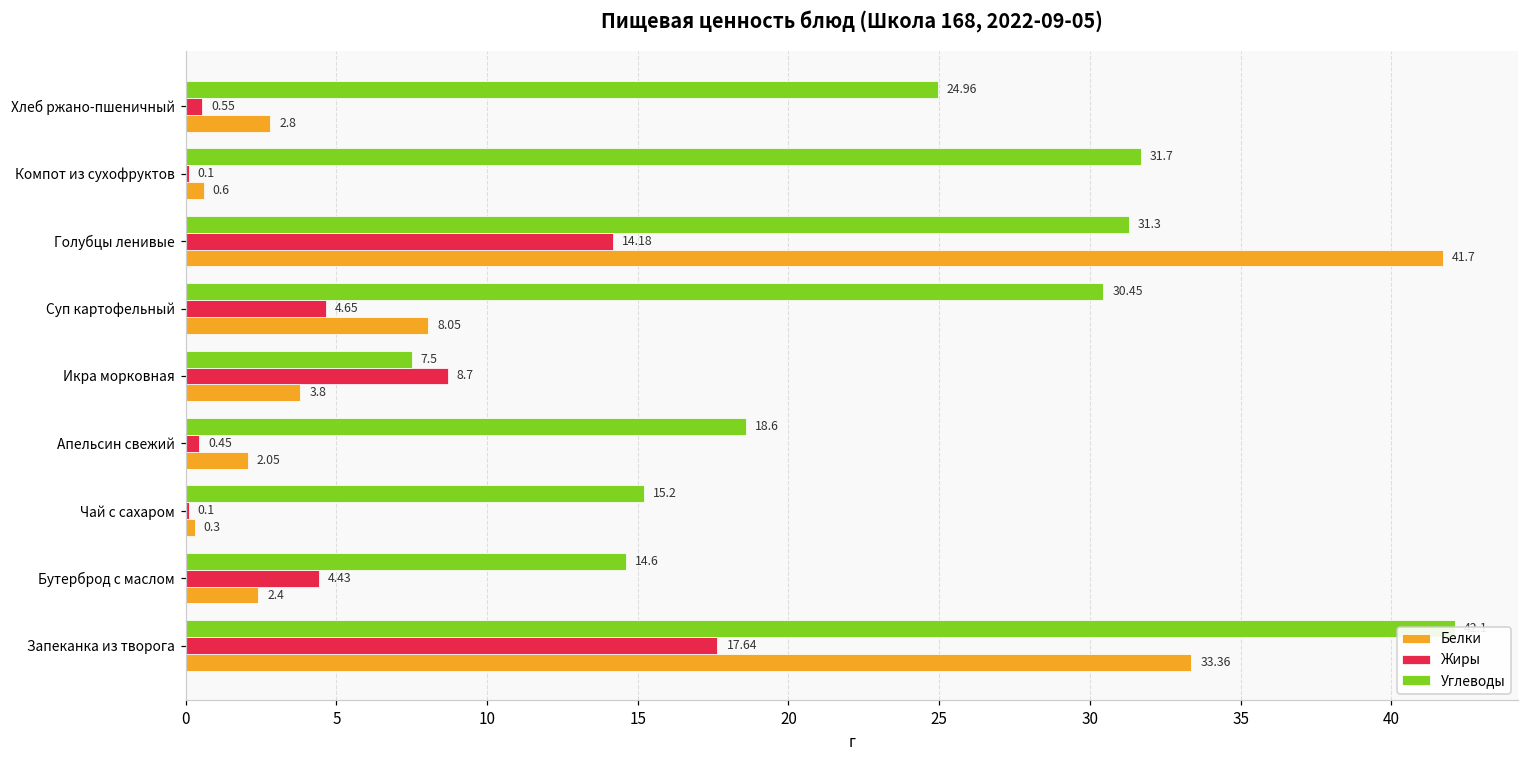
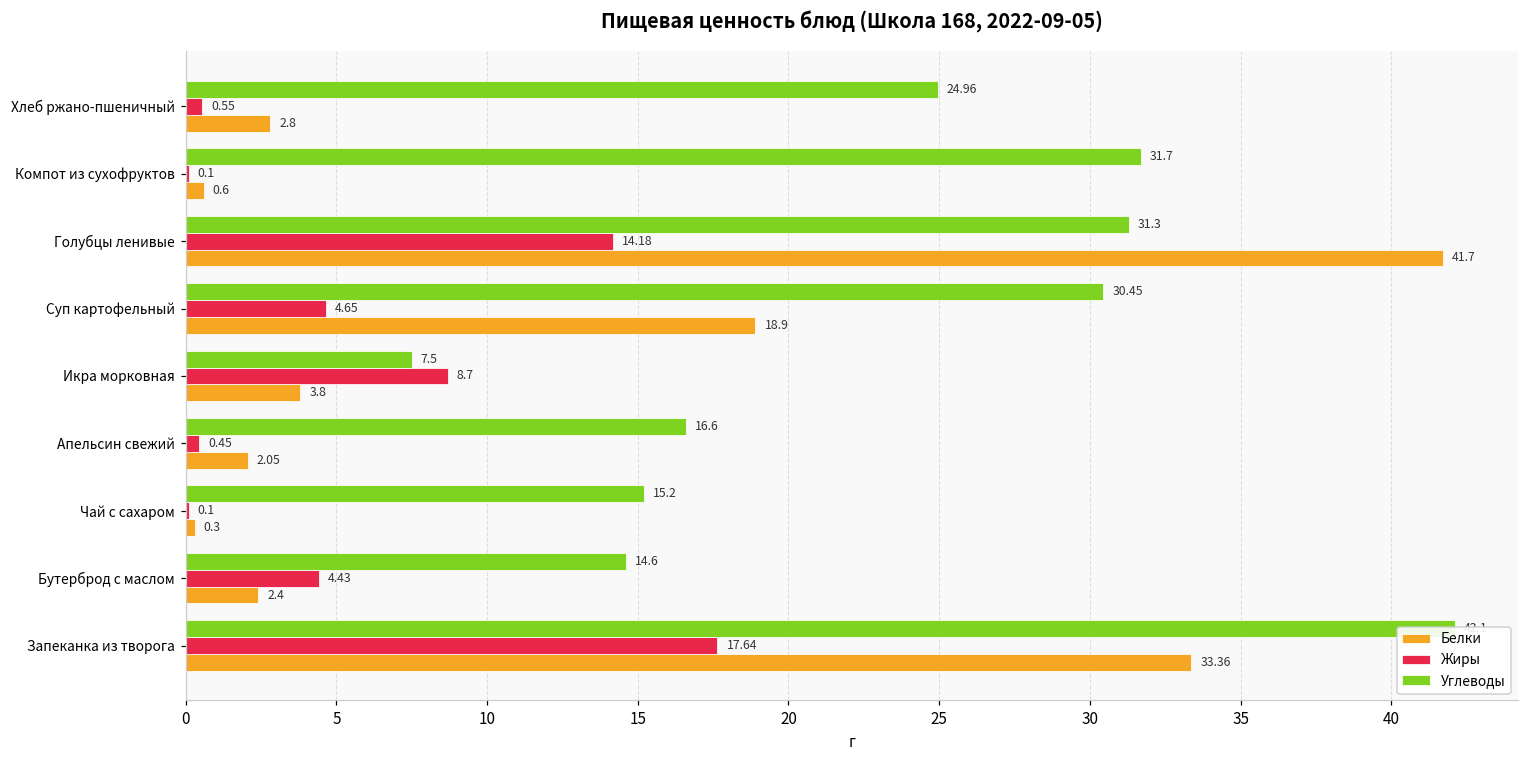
Белки, Суп картофельный: 8.05 -> 18.9
Углеводы, Апельсин свежий: 18.6 -> 16.6
